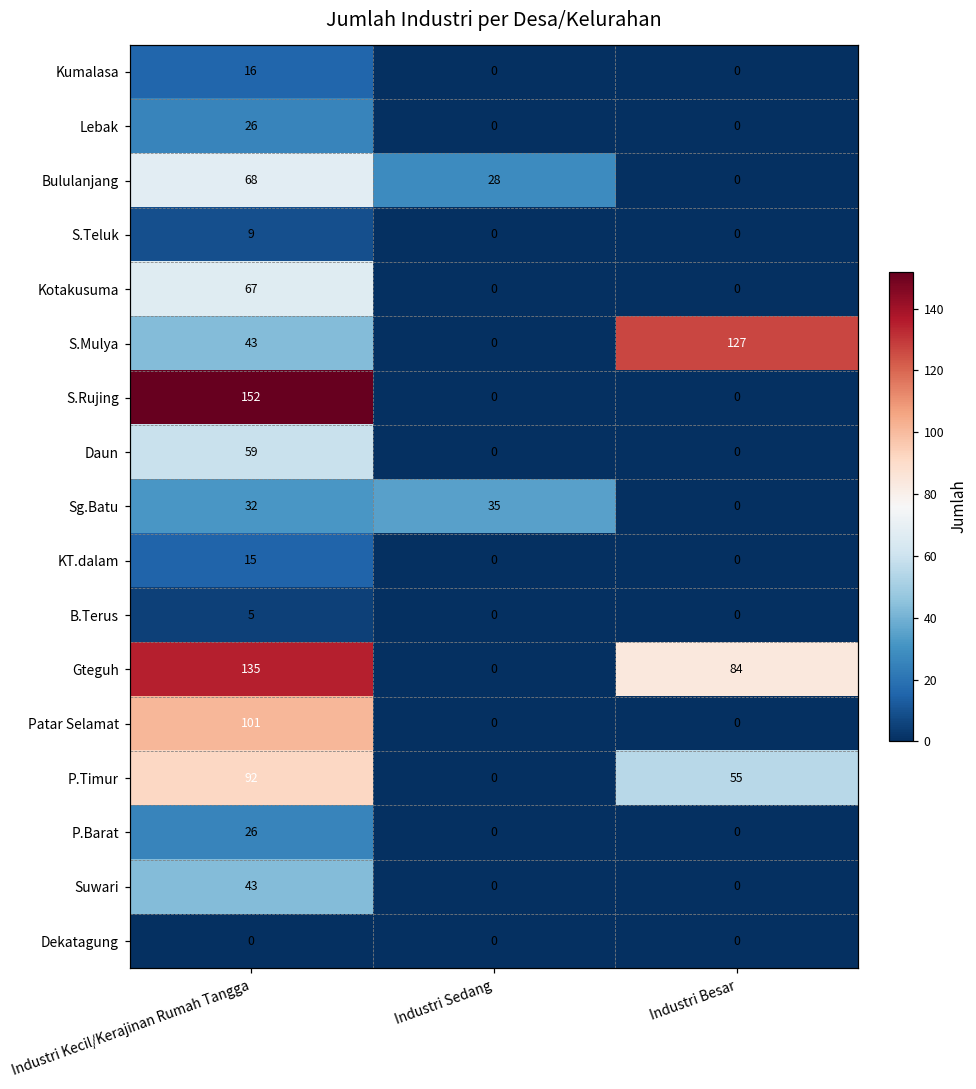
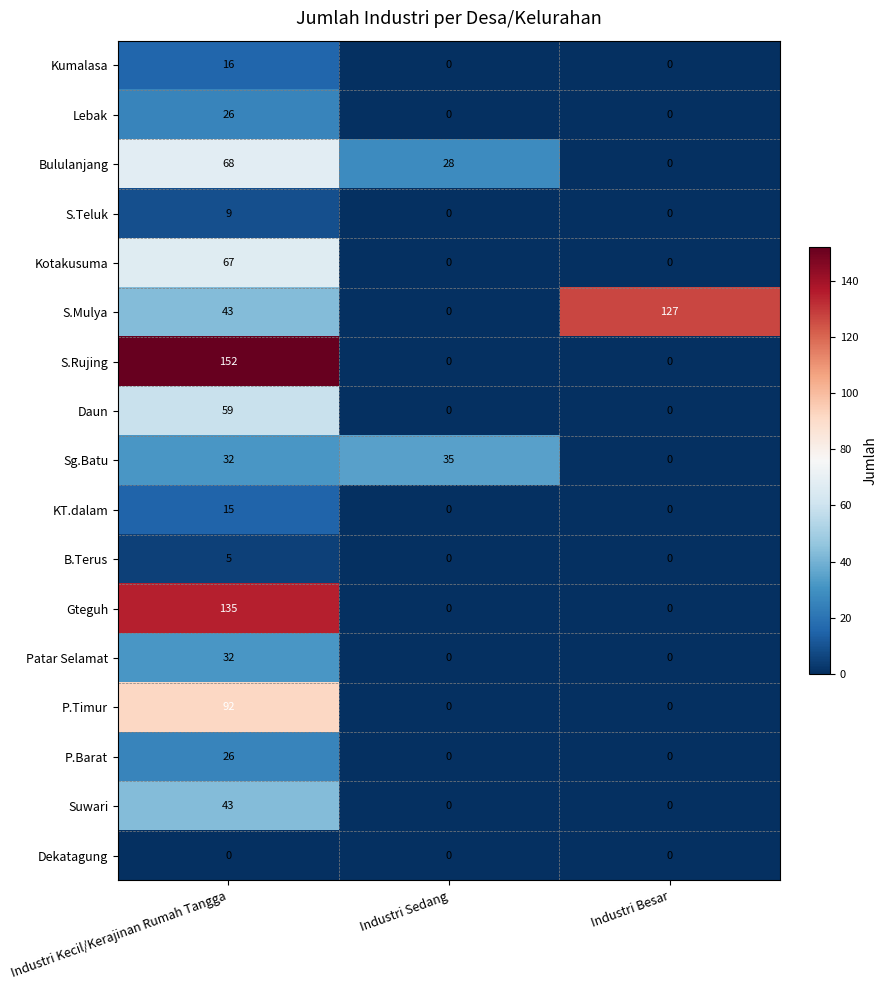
Gteguh, Industri Besar: 84 -> 0
Patar Selamat, Industri Kecil/Kerajinan Rumah Tangga: 101 -> 32
P.Timur, Industri Besar: 55 -> 0
